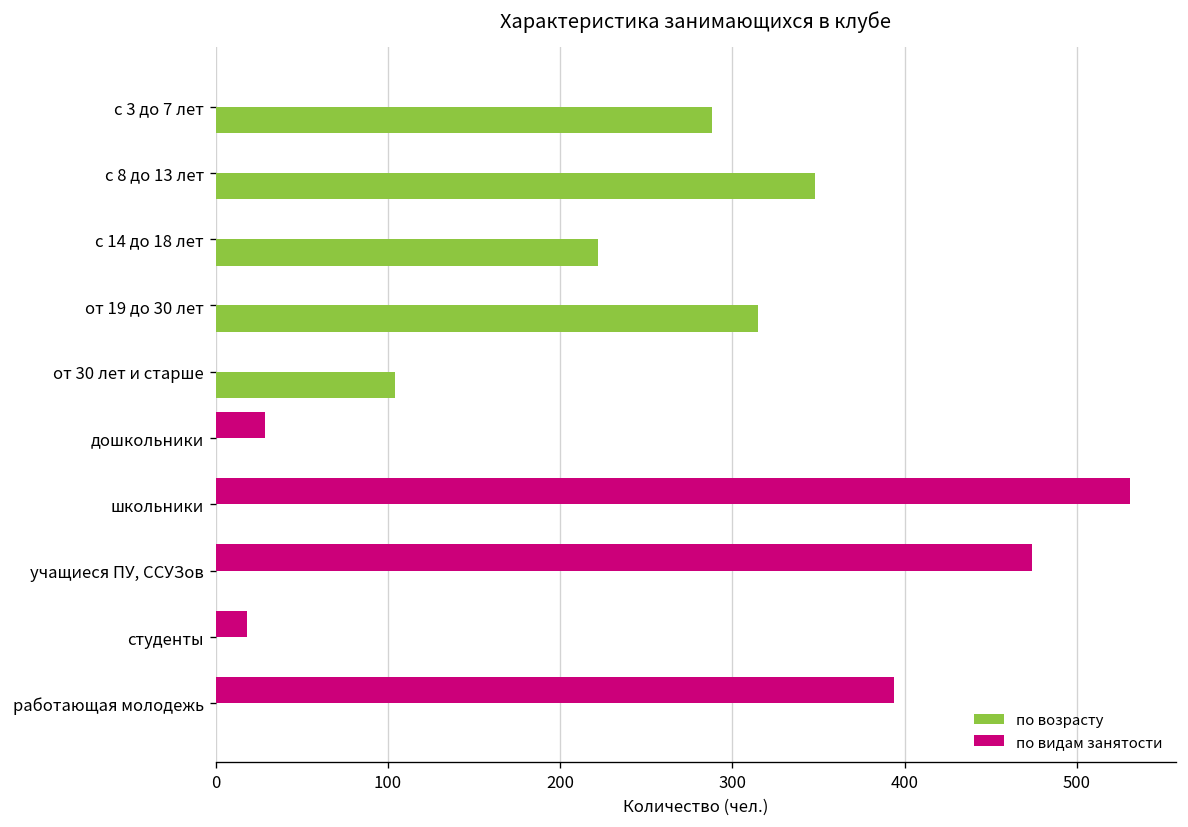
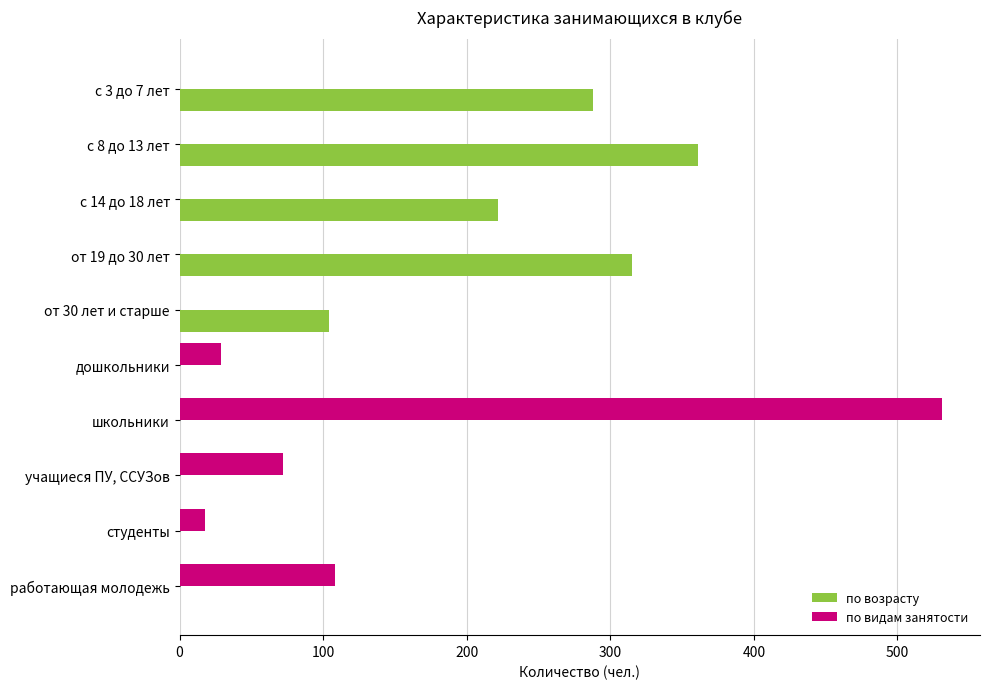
по возрасту, с 8 до 13 лет: 348 -> 361
по видам занятости, учащиеся ПУ, ССУЗов: 474 -> 72
по видам занятости, работающая молодежь: 394 -> 108
